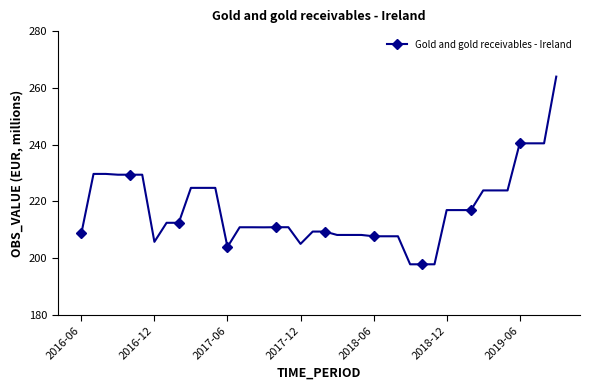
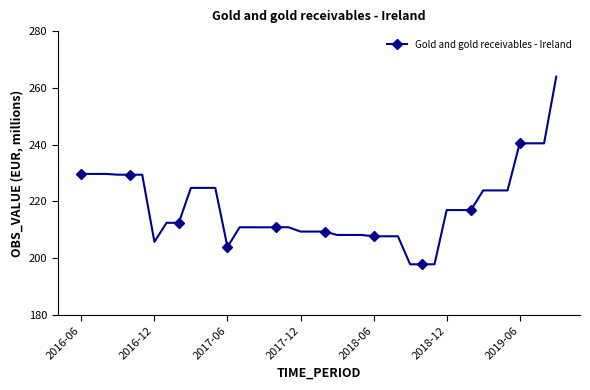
2016-06: 209 -> 230
2017-12: 205 -> 209
